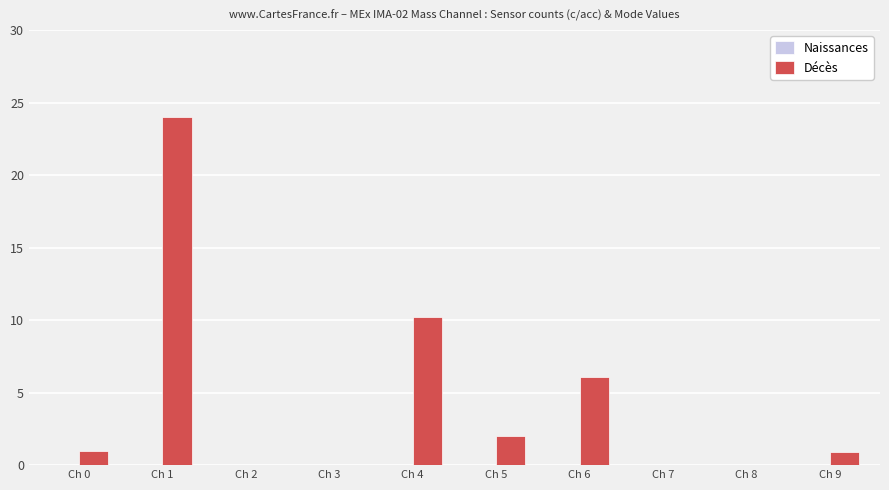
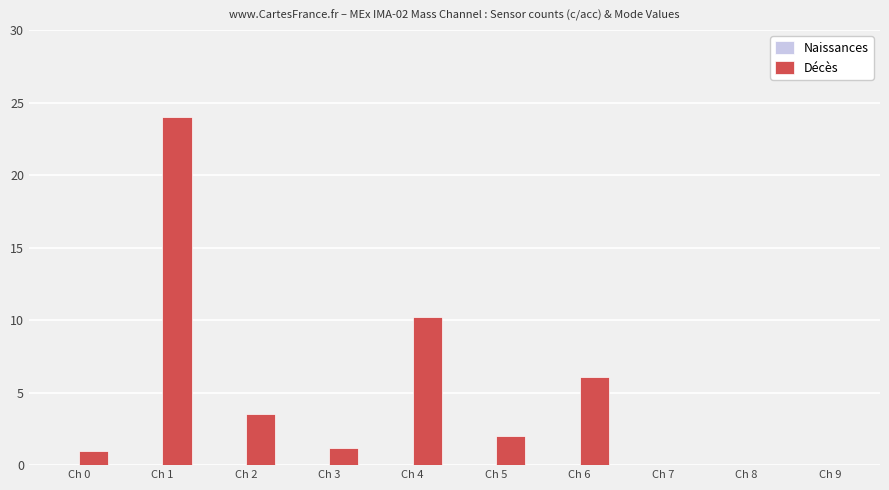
Décès, Ch 2: 0.0 -> 3.5
Décès, Ch 3: 0.0 -> 1.2
Décès, Ch 9: 0.9 -> 0.0
